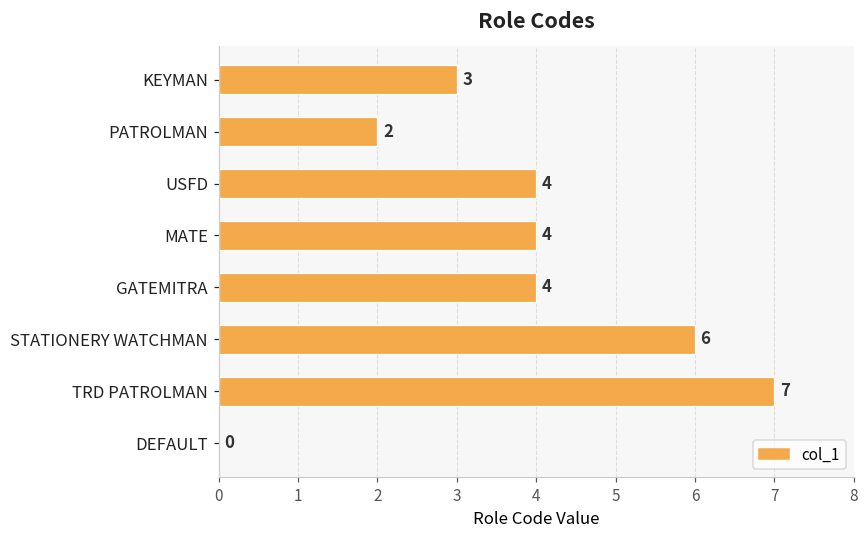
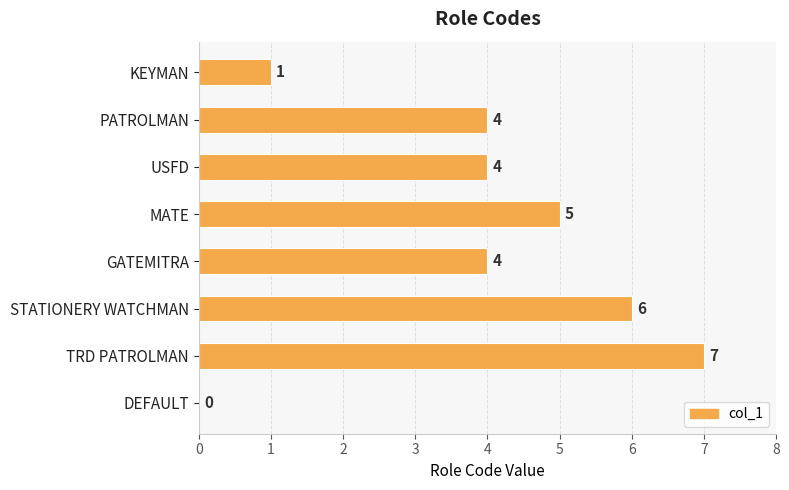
KEYMAN: 3 -> 1
PATROLMAN: 2 -> 4
MATE: 4 -> 5
